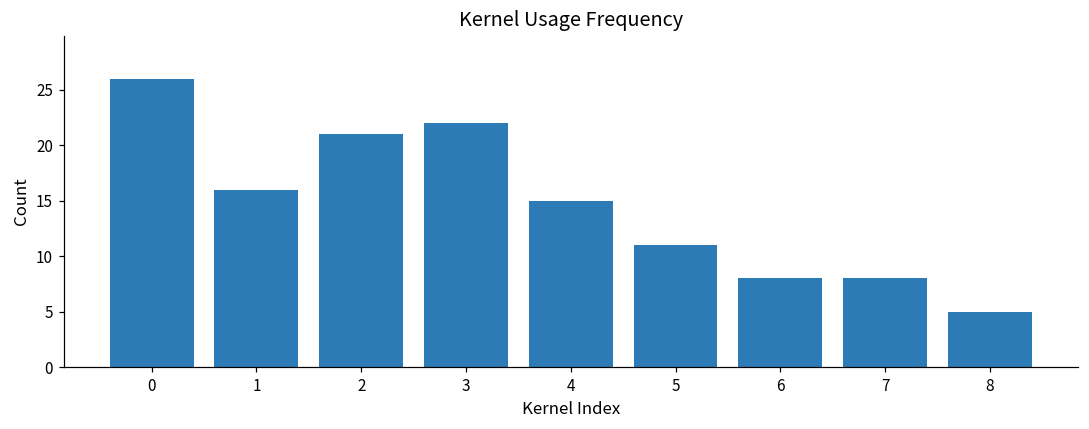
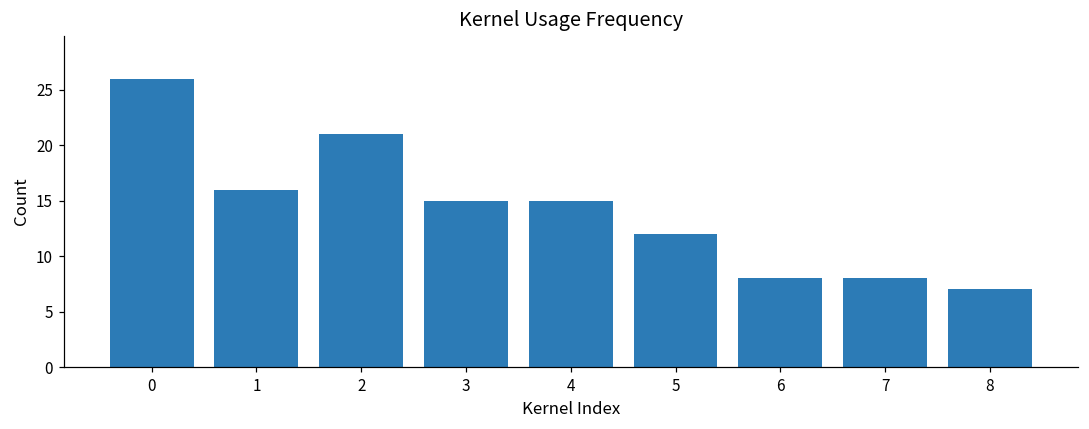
3: 22 -> 15
5: 11 -> 12
8: 5 -> 7
